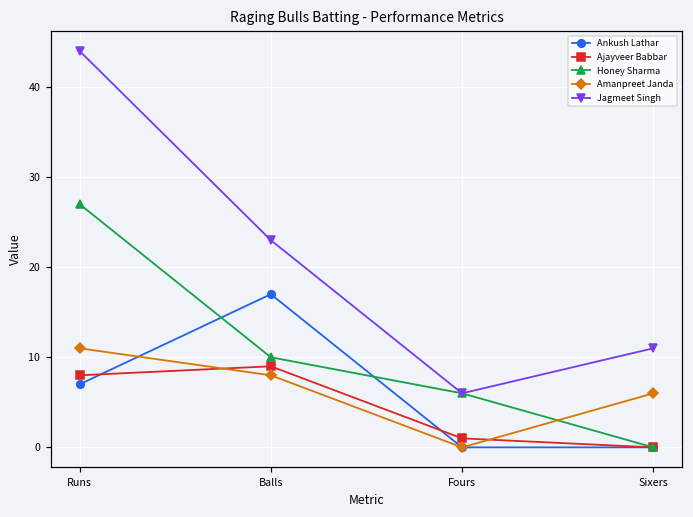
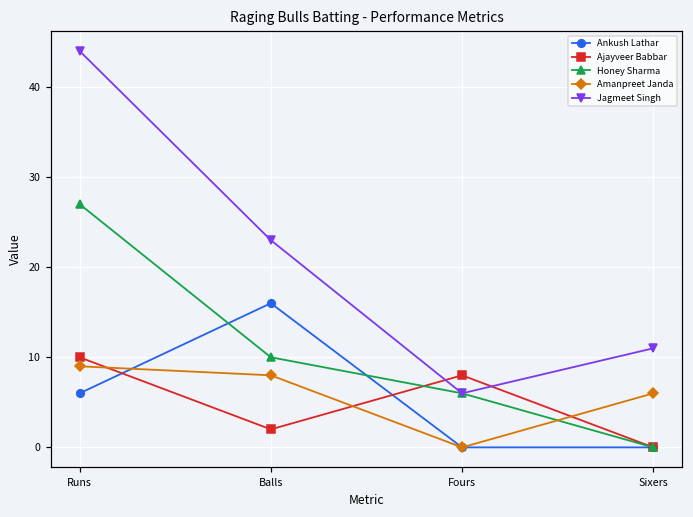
Ankush Lathar, Runs: 7 -> 6
Ajayveer Babbar, Runs: 8 -> 10
Amanpreet Janda, Runs: 11 -> 9
Ankush Lathar, Balls: 17 -> 16
Ajayveer Babbar, Balls: 9 -> 2
Ajayveer Babbar, Fours: 1 -> 8
